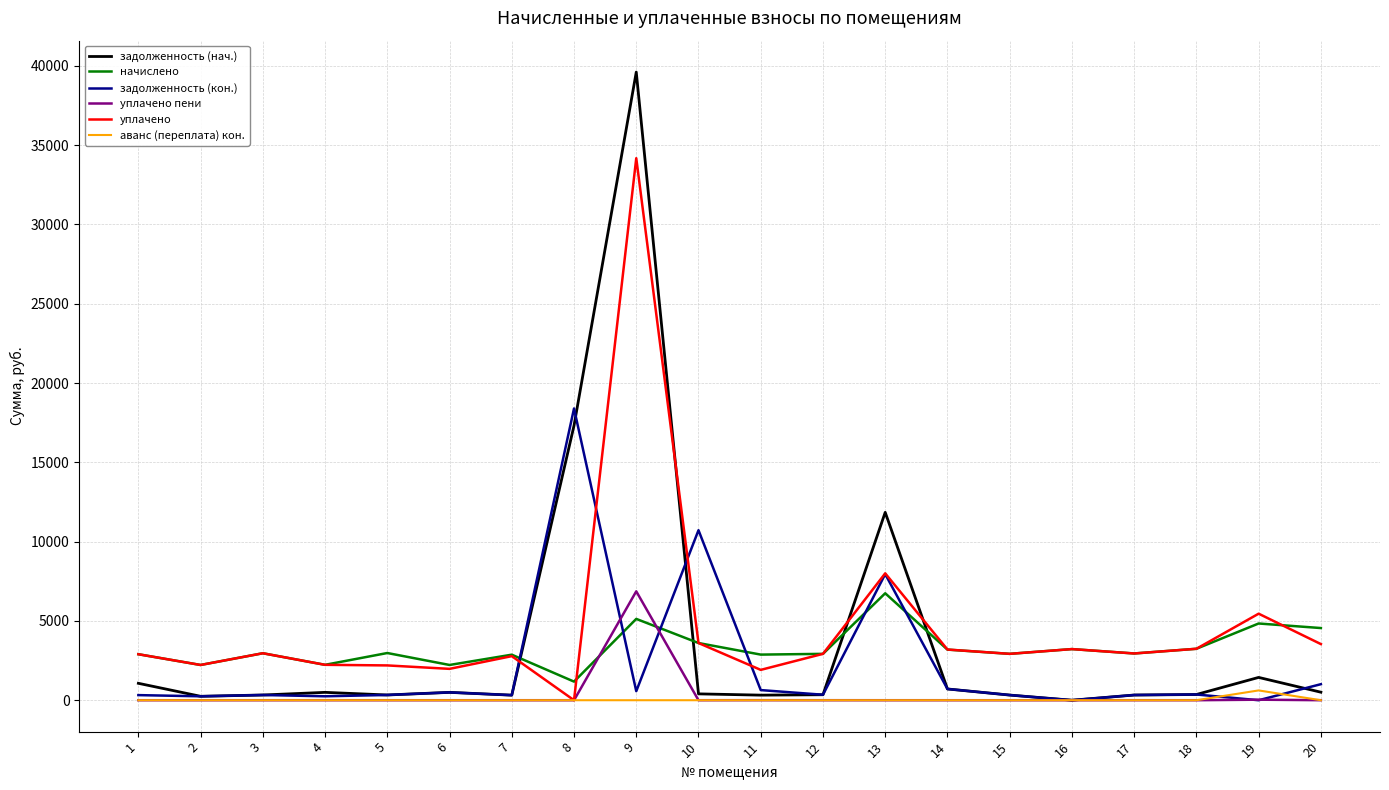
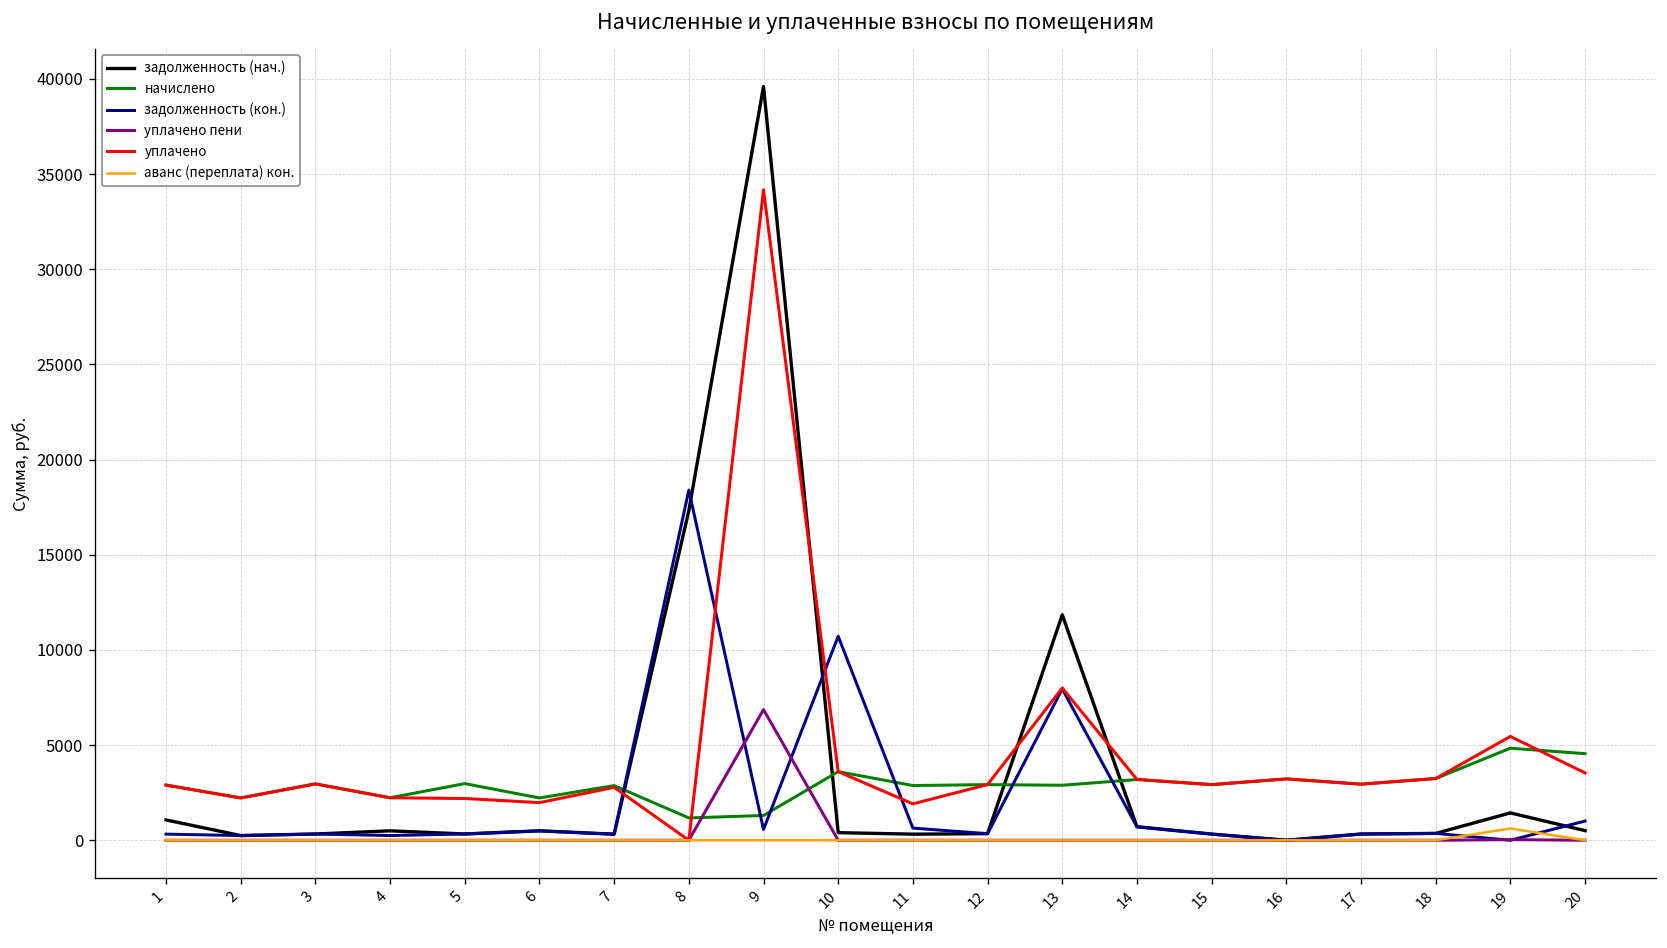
начислено, 9: 5100 -> 1300
начислено, 13: 6700 -> 2900
